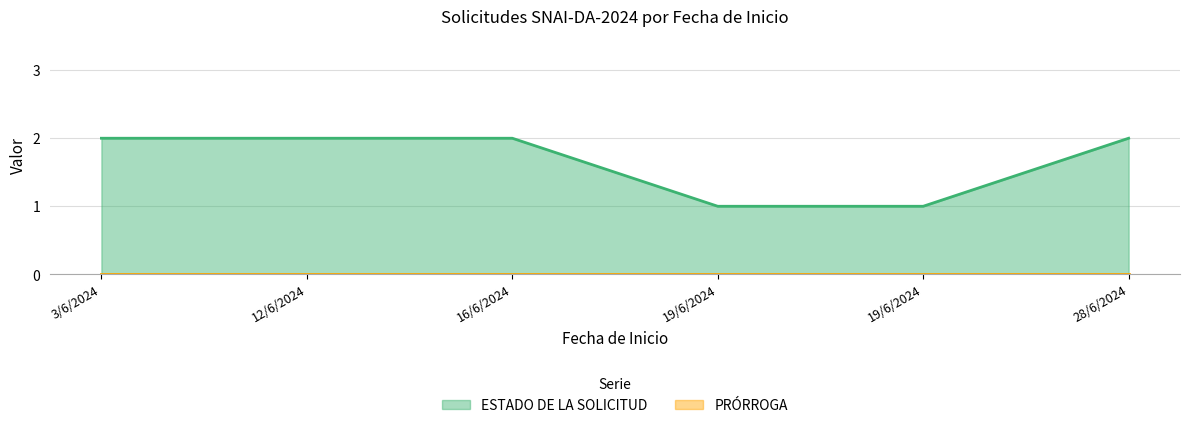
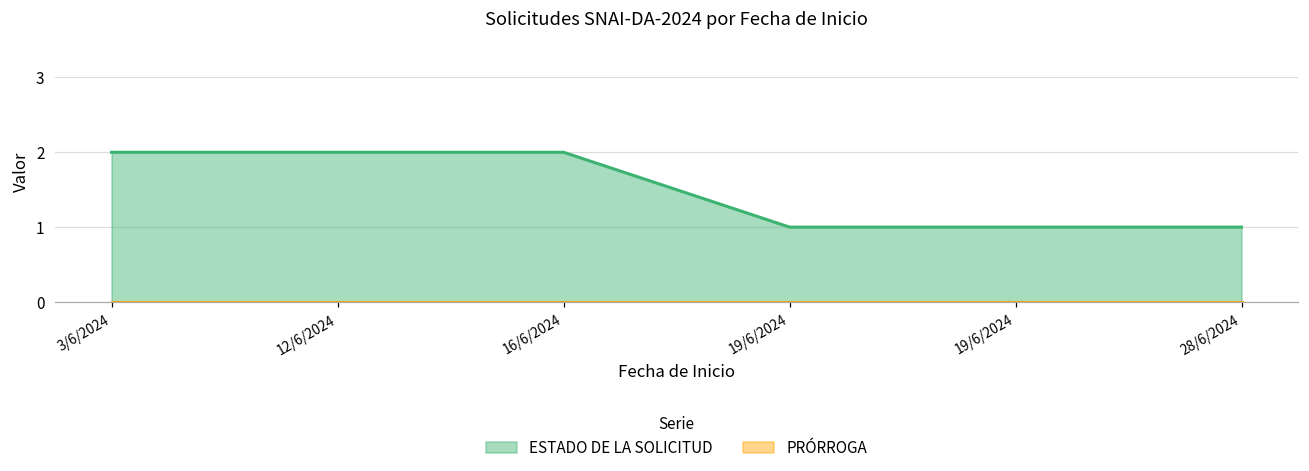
ESTADO DE LA SOLICITUD, 28/6/2024: 2 -> 1
